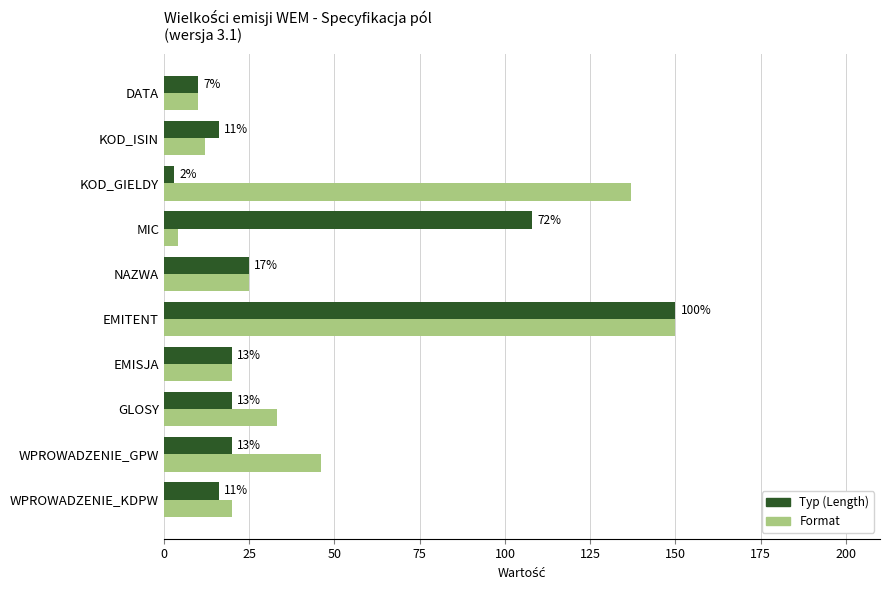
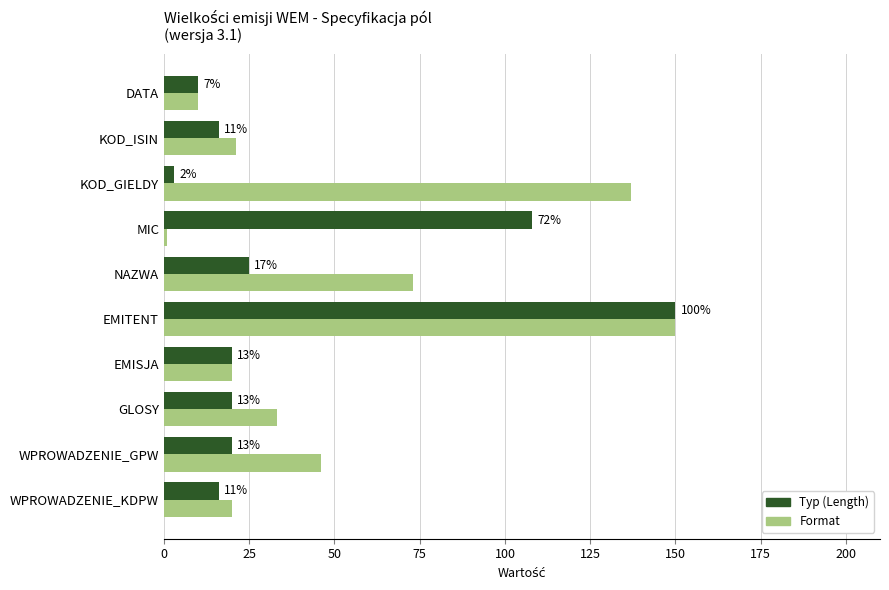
Format, KOD_ISIN: 12 -> 21
Format, MIC: 4 -> 1
Format, NAZWA: 25 -> 73
